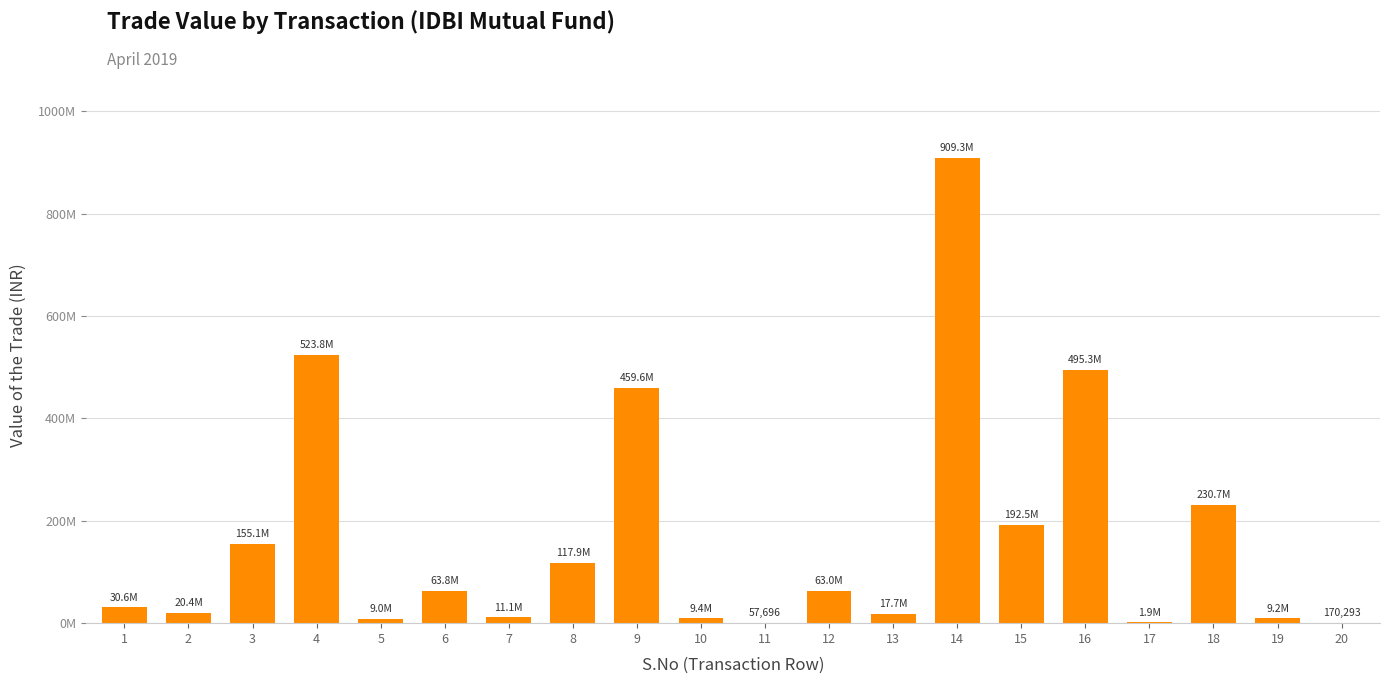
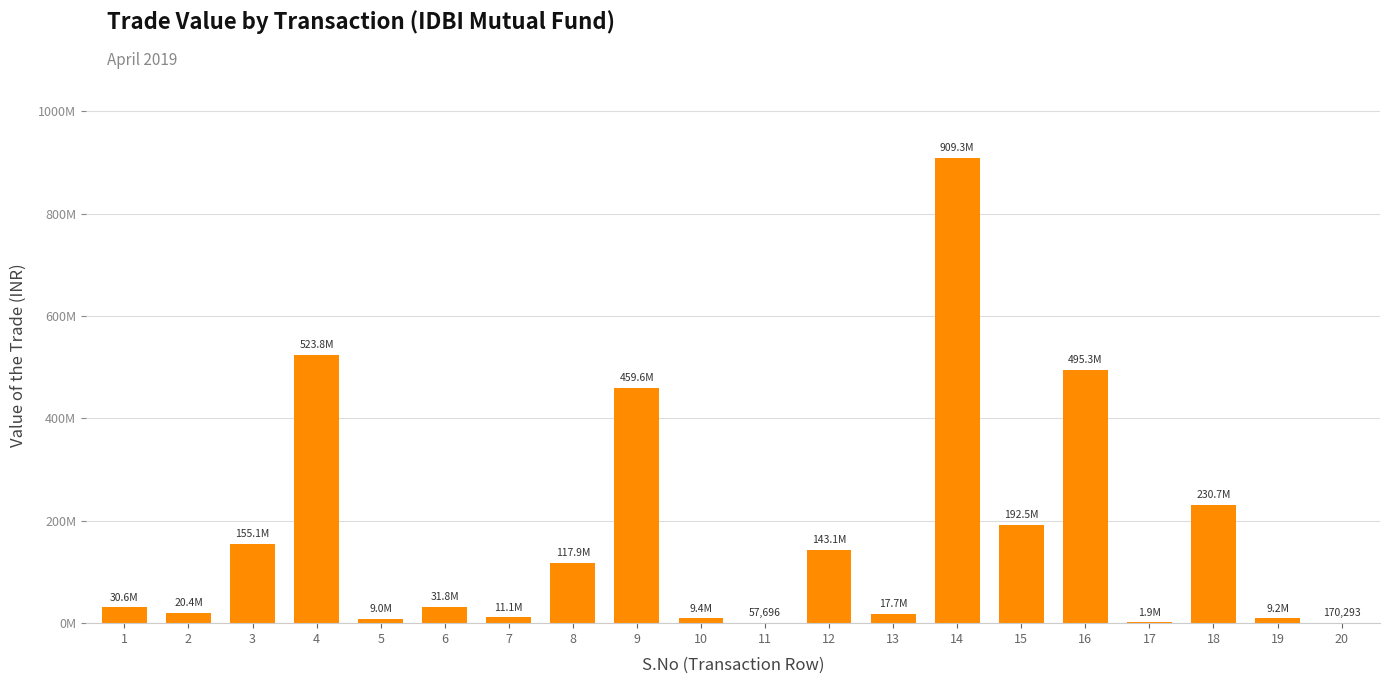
6: 63.8M -> 31.8M
12: 63.0M -> 143.1M
